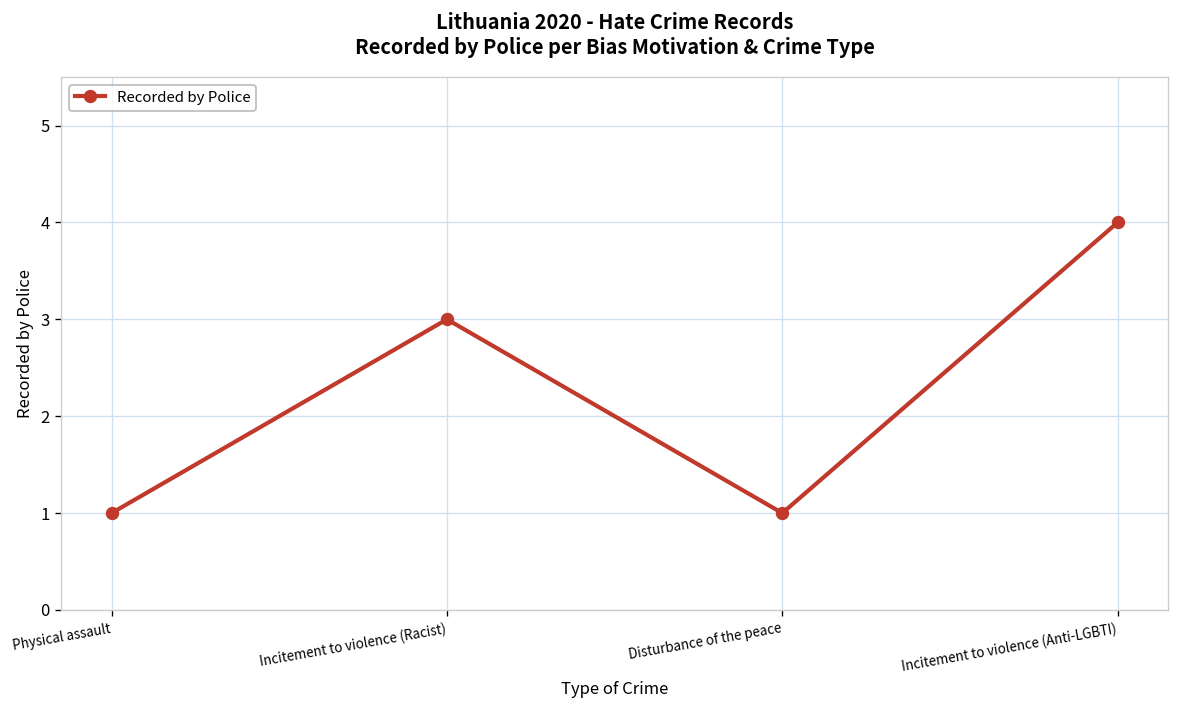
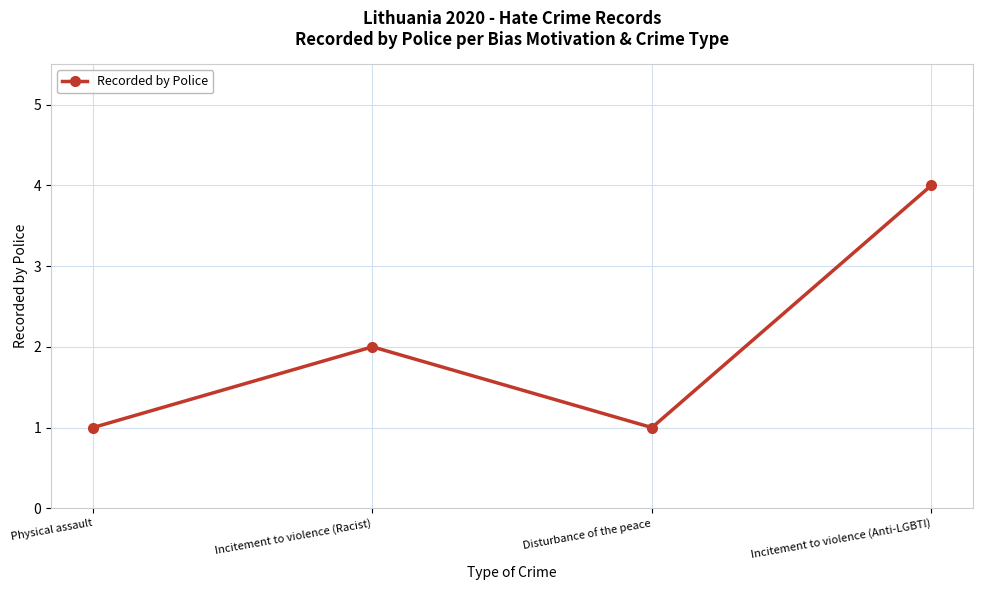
Incitement to violence (Racist): 3 -> 2
